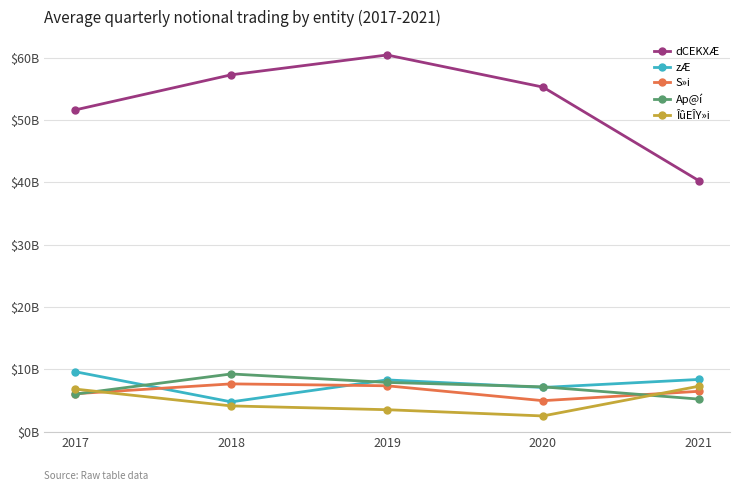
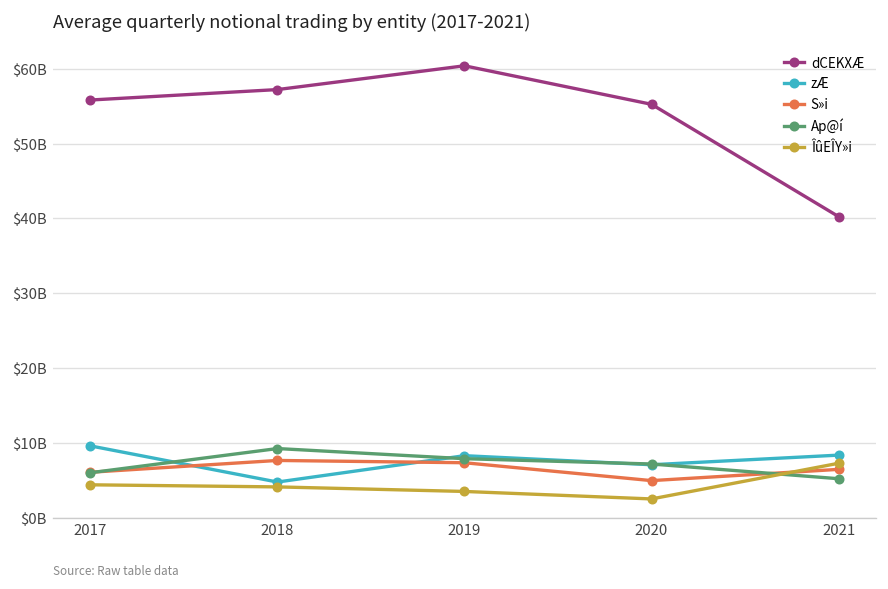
dCEKXÆ, 2017: $52000000000 -> $56000000000
ÎûEÎY»i, 2017: $7000000000 -> $4000000000
